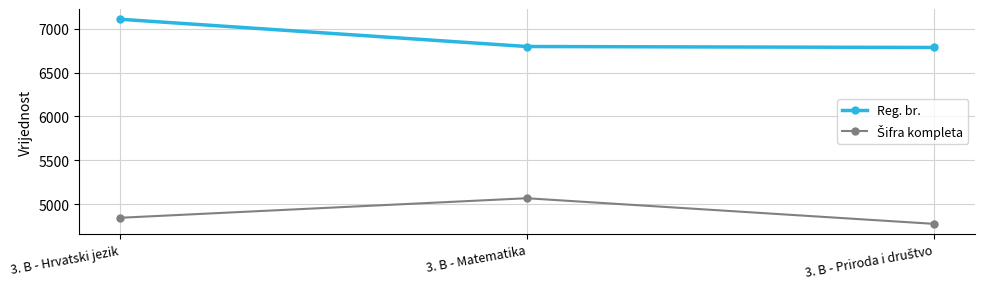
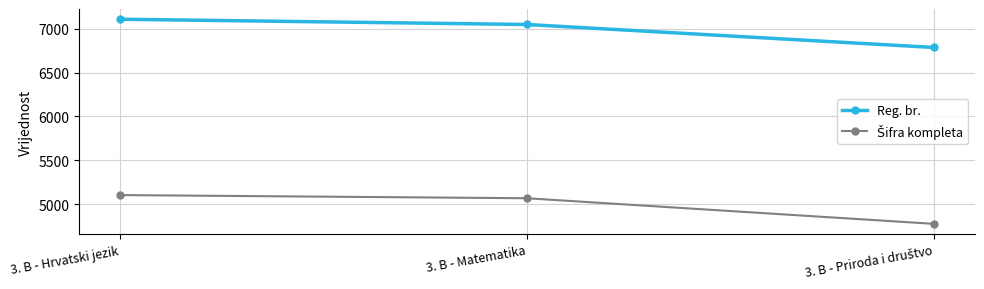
Šifra kompleta, 3. B - Hrvatski jezik: 4800 -> 5100
Reg. br., 3. B - Matematika: 6800 -> 7000
